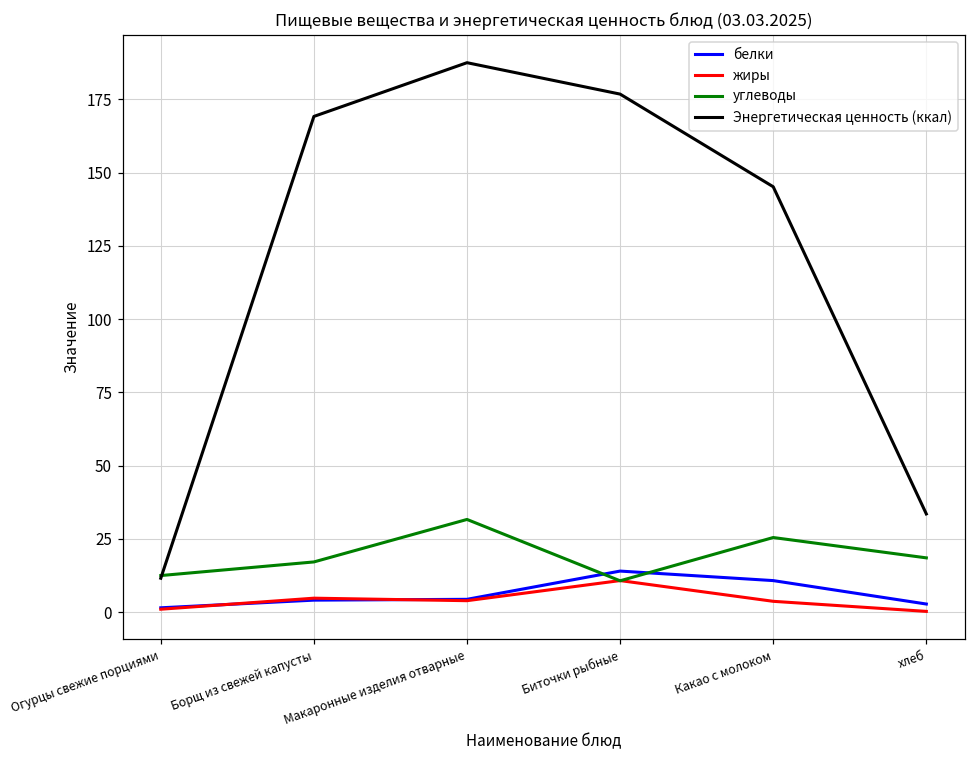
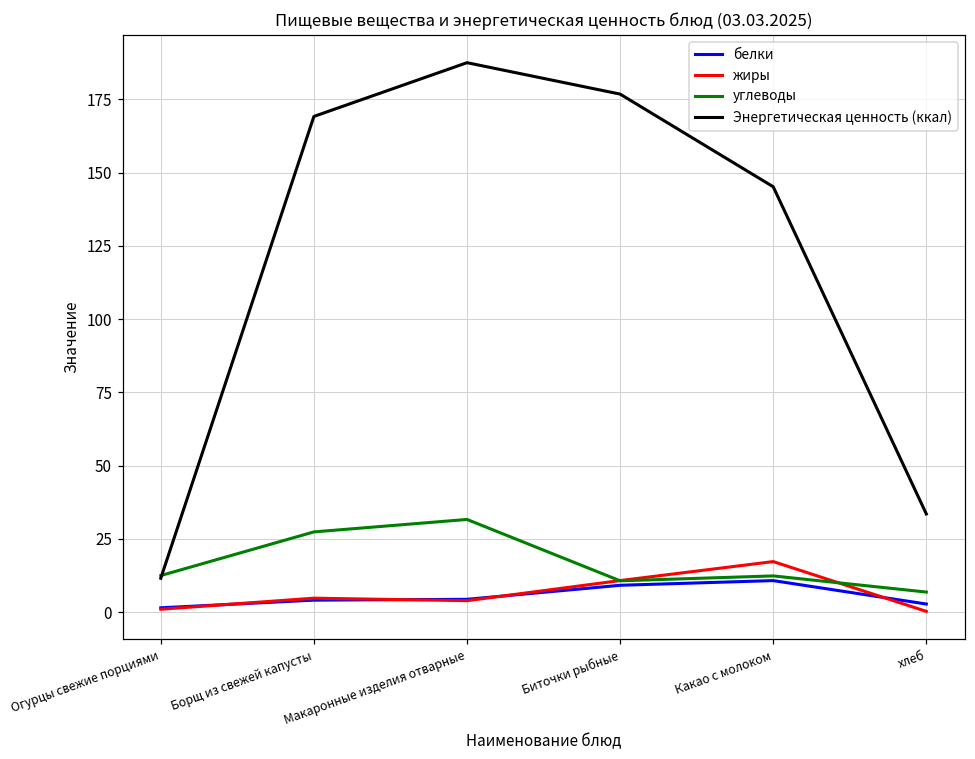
углеводы, Борщ из свежей капусты: 17 -> 27
белки, Биточки рыбные: 14 -> 9
жиры, Какао с молоком: 4 -> 17
углеводы, Какао с молоком: 25 -> 12
углеводы, хлеб: 19 -> 7
